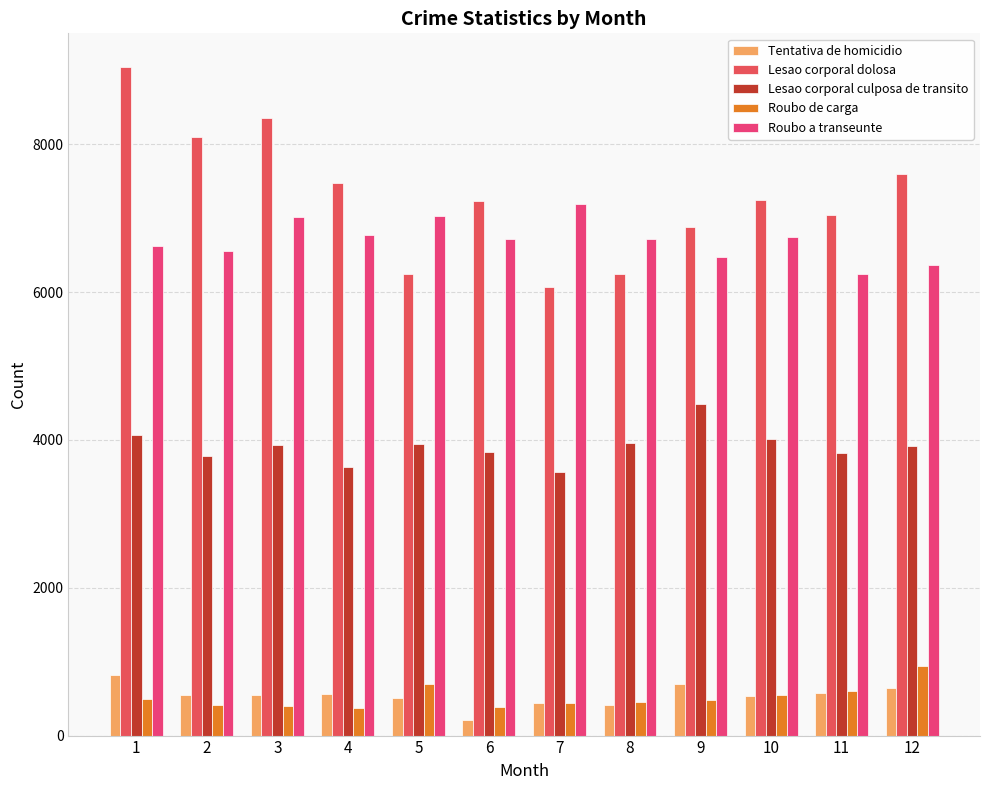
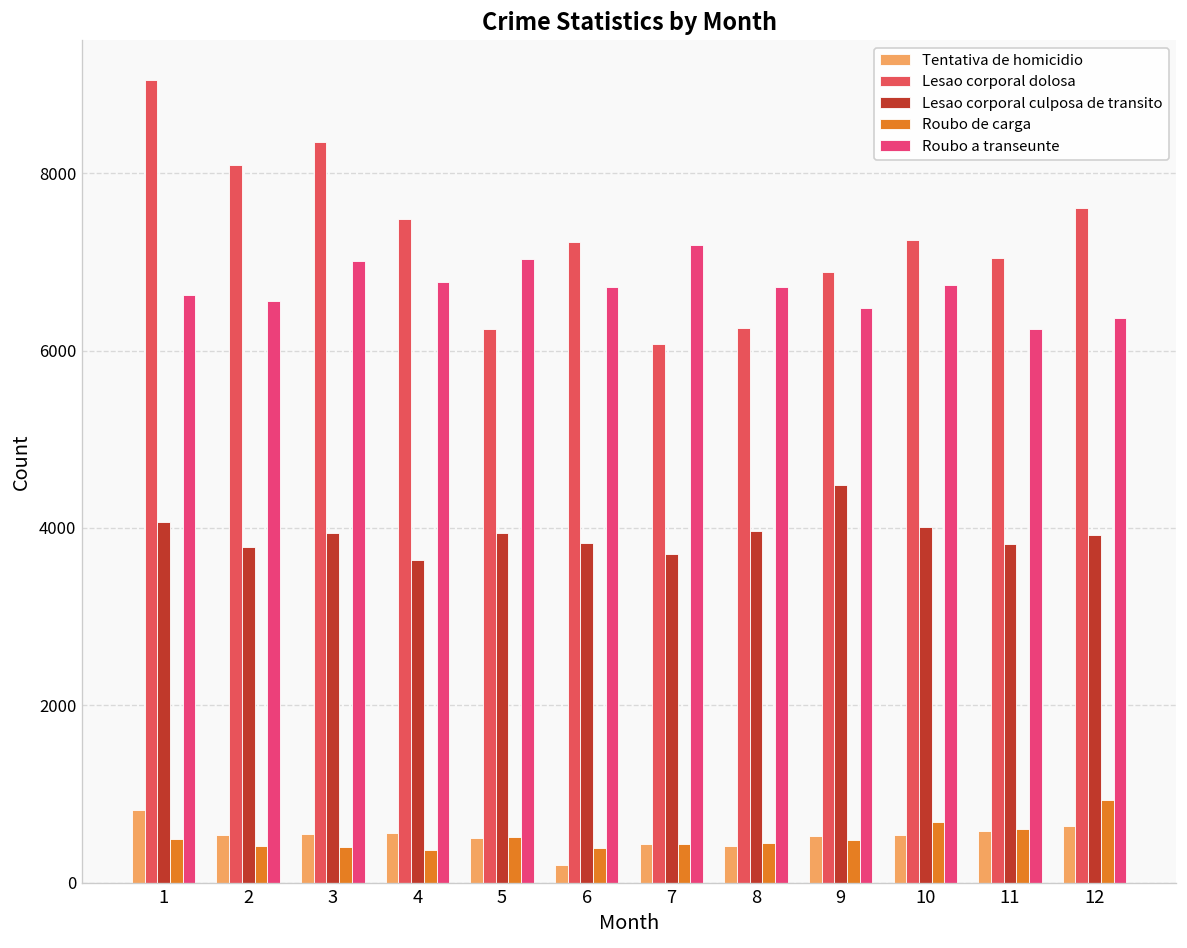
Roubo de carga, 5: 700 -> 500
Lesao corporal culposa de transito, 7: 3600 -> 3700
Tentativa de homicidio, 9: 700 -> 500
Roubo de carga, 10: 500 -> 700
